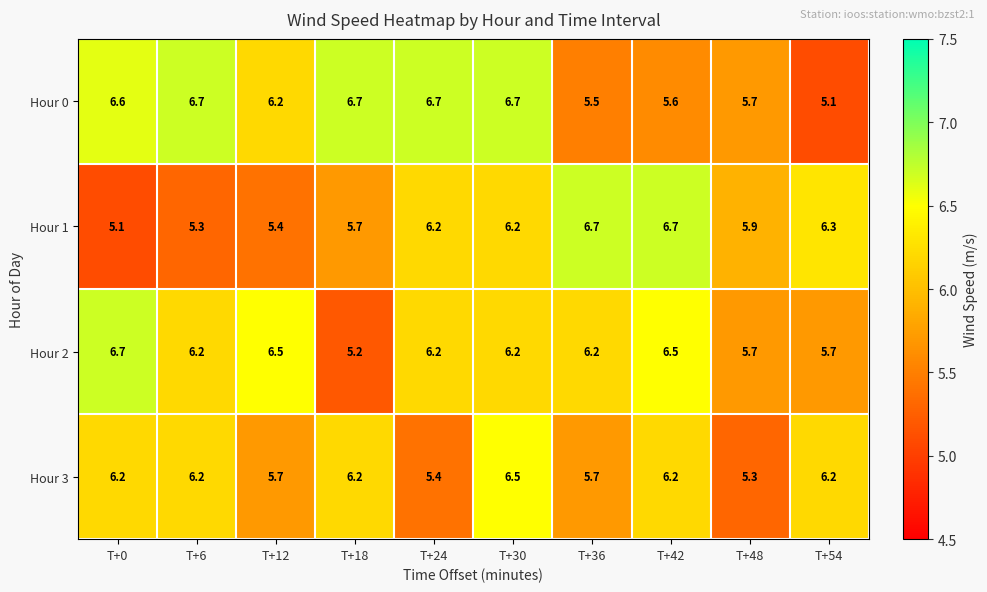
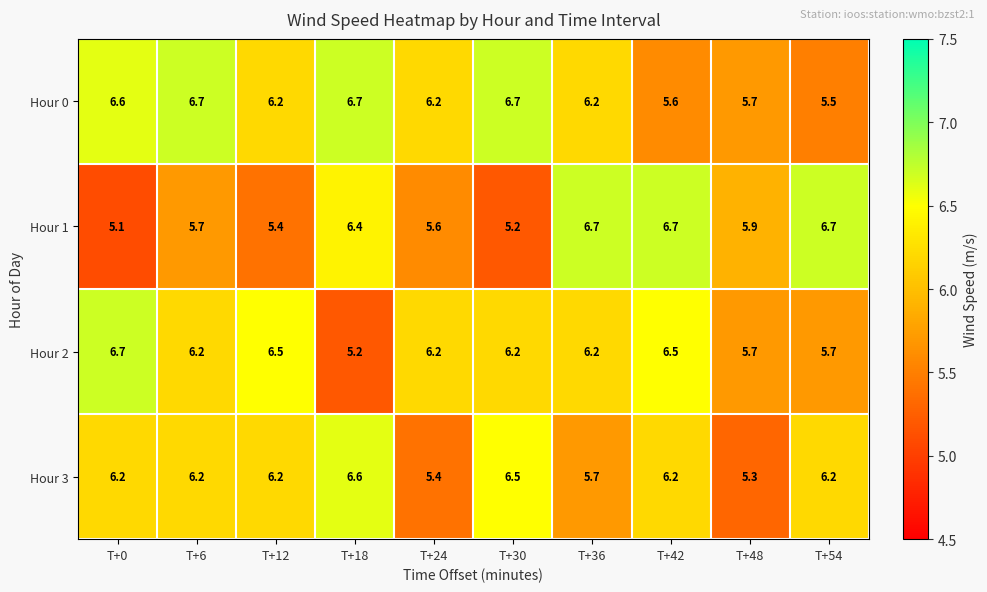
Hour 0, T+24: 6.7 -> 6.2
Hour 0, T+36: 5.5 -> 6.2
Hour 0, T+54: 5.1 -> 5.5
Hour 1, T+6: 5.3 -> 5.7
Hour 1, T+18: 5.7 -> 6.4
Hour 1, T+24: 6.2 -> 5.6
Hour 1, T+30: 6.2 -> 5.2
Hour 1, T+54: 6.3 -> 6.7
Hour 3, T+12: 5.7 -> 6.2
Hour 3, T+18: 6.2 -> 6.6
